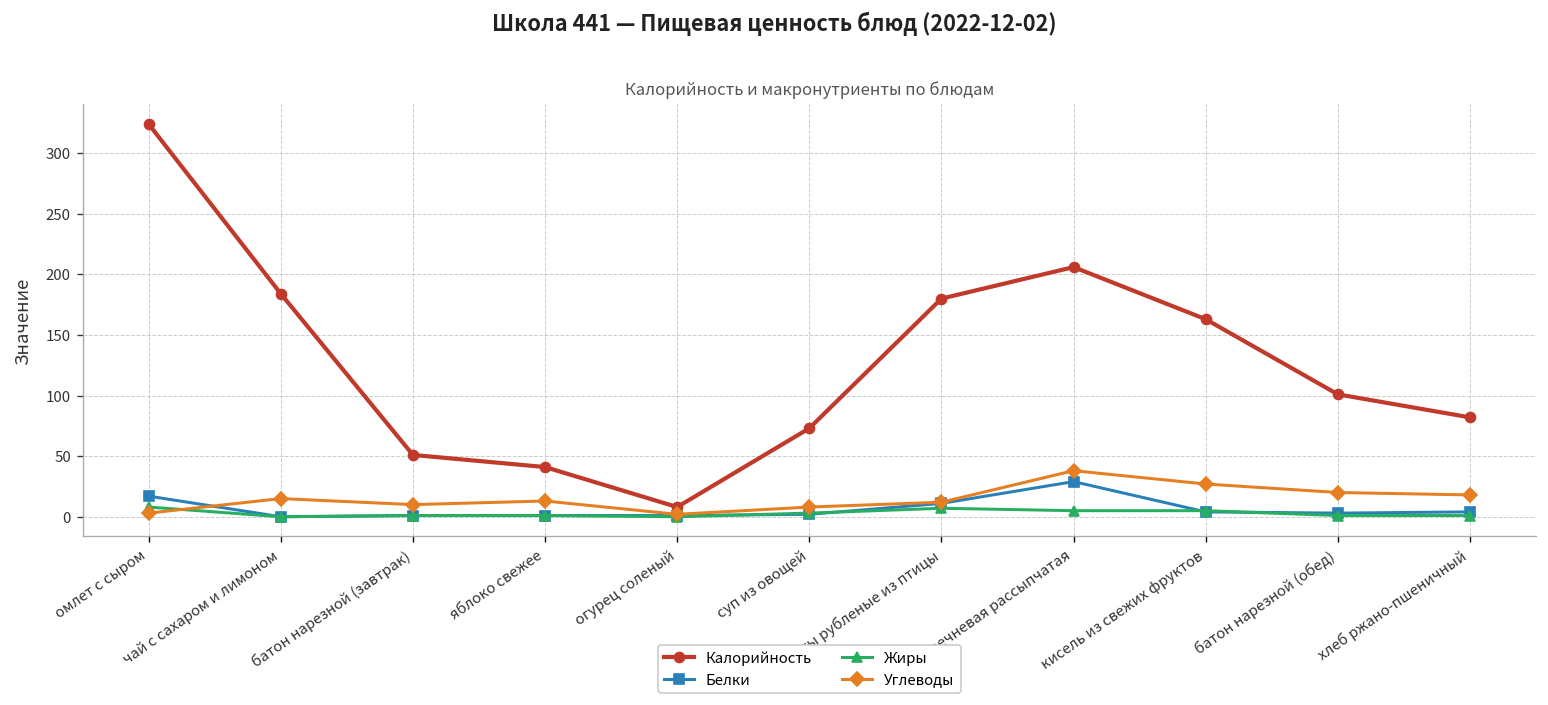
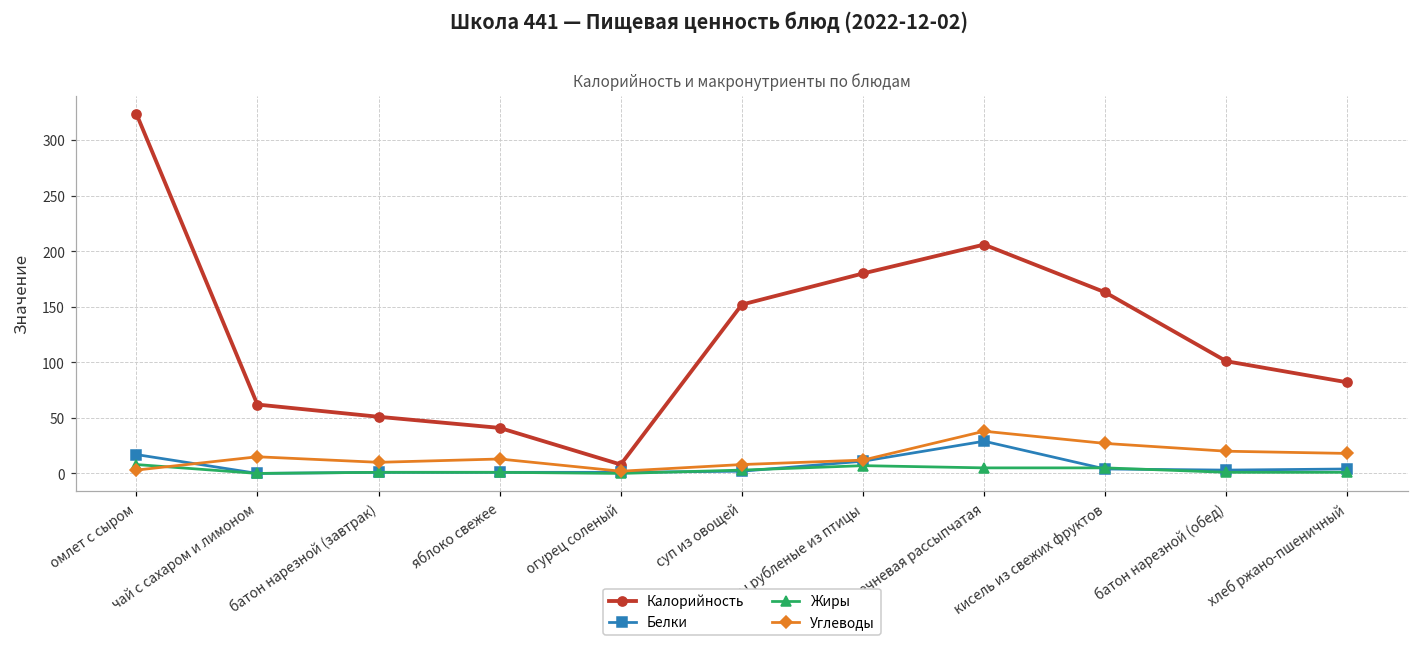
Калорийность, чай с сахаром и лимоном: 184 -> 62
Калорийность, суп из овощей: 73 -> 152
